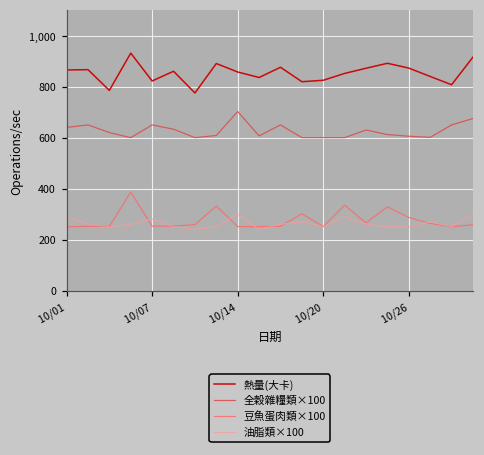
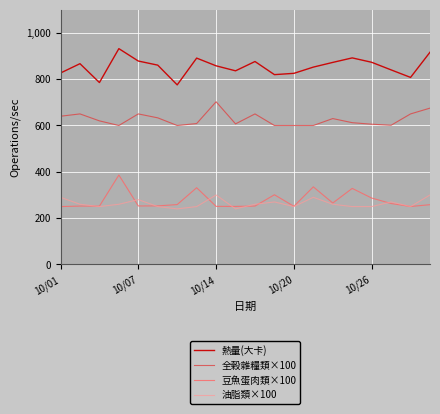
熱量(大卡), 10/01: 870 -> 830
熱量(大卡), 10/07: 820 -> 880
